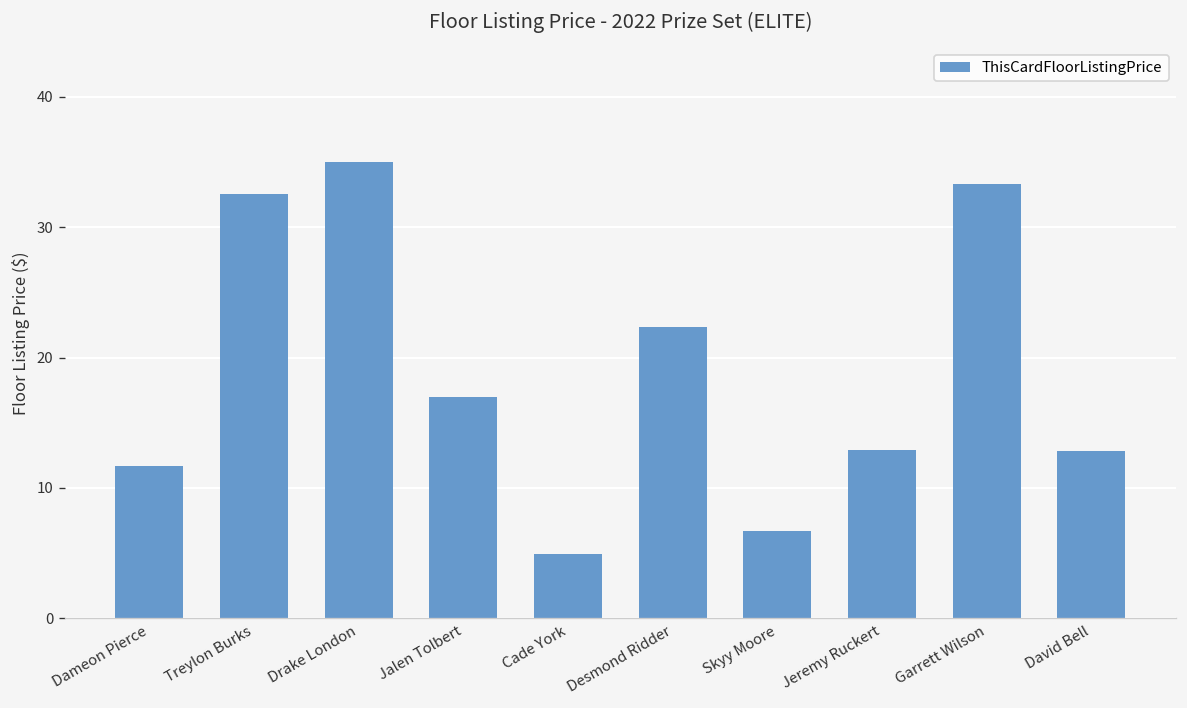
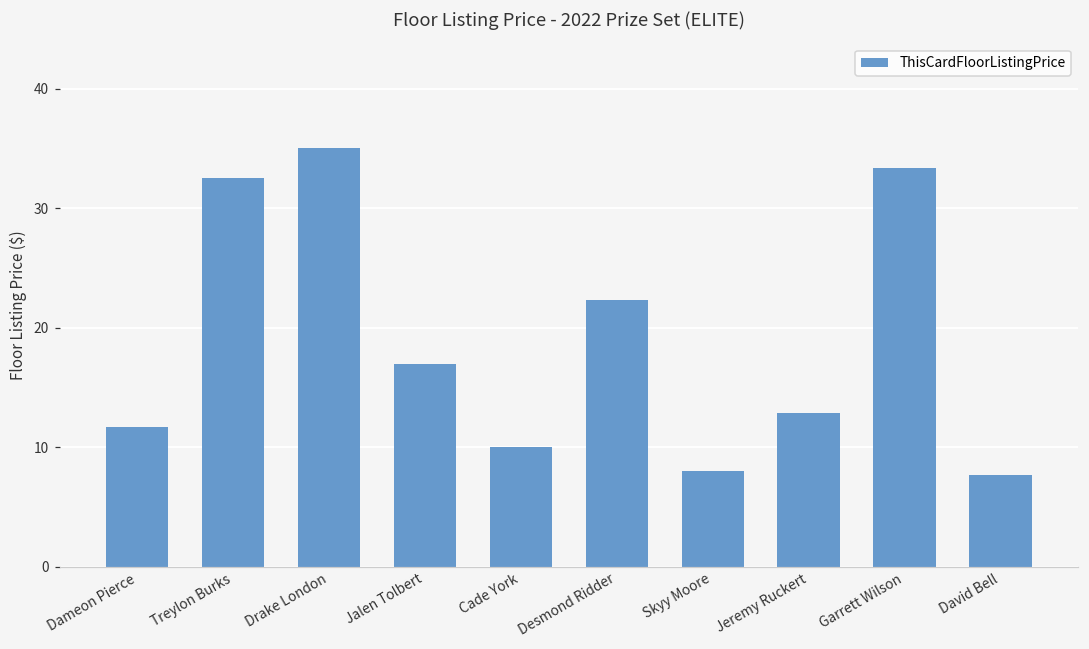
Cade York: 4.9 -> 10.0
Skyy Moore: 6.7 -> 8.0
David Bell: 12.8 -> 7.7
